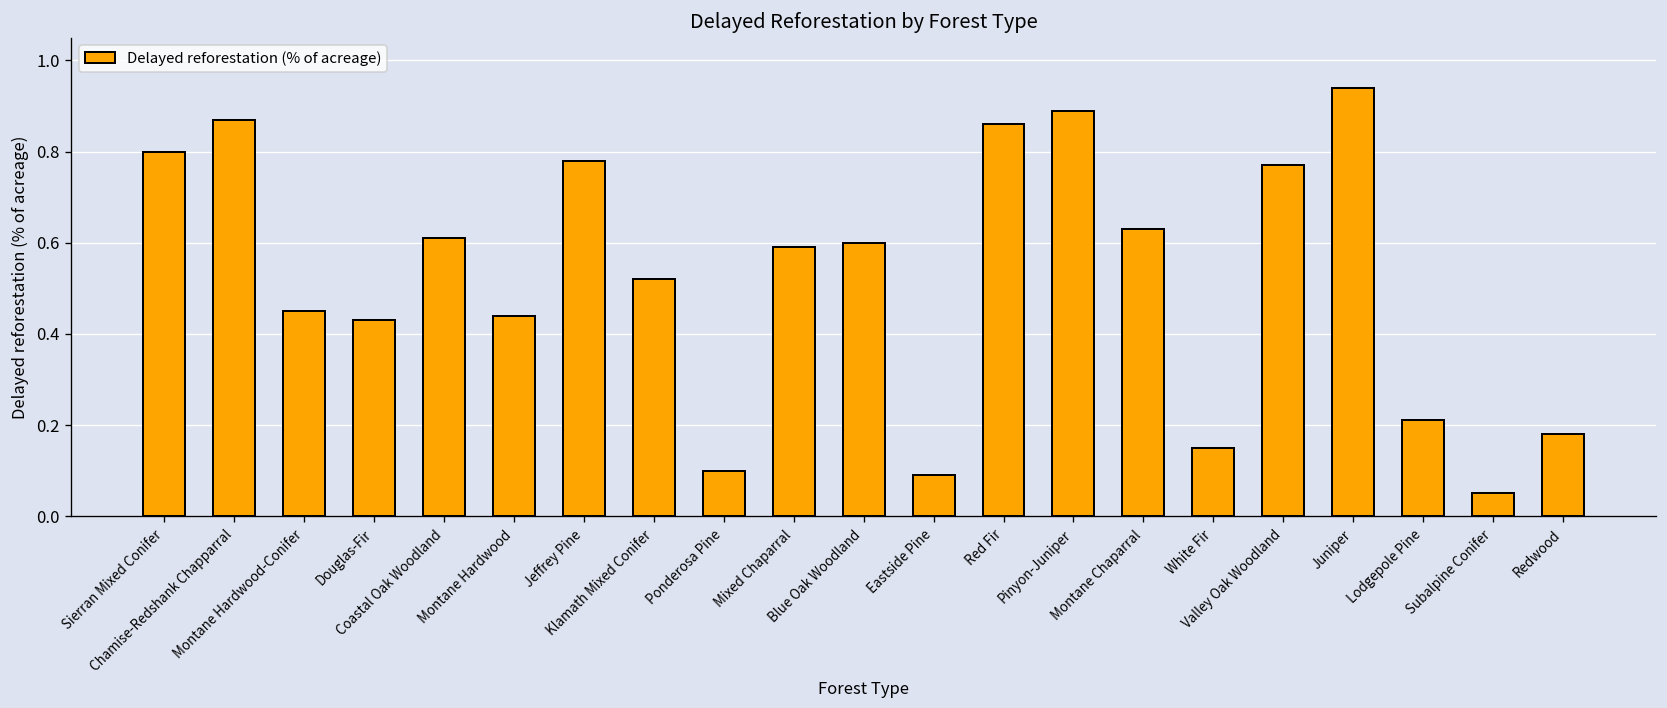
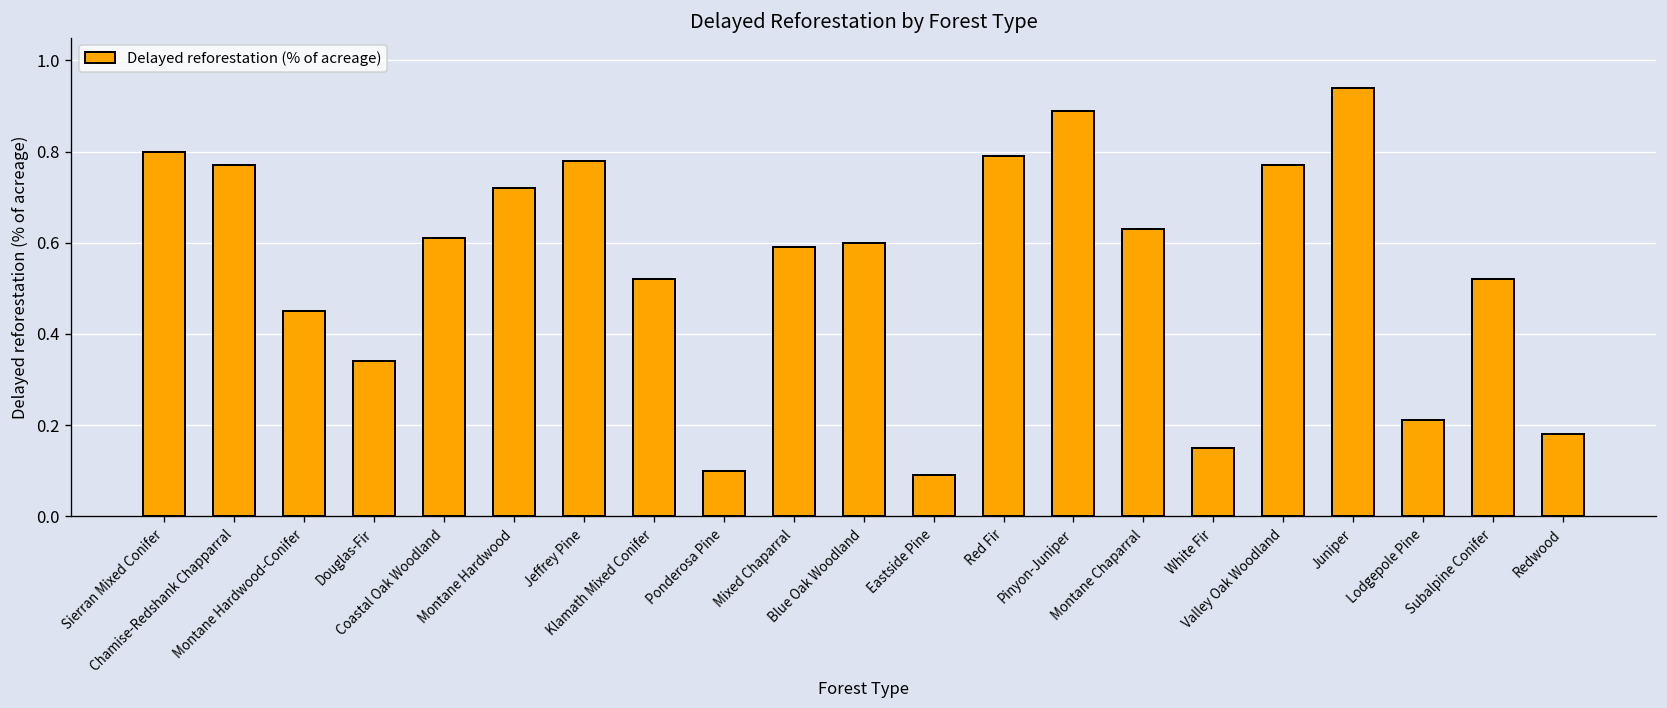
Chamise-Redshank Chapparral: 0.87 -> 0.77
Douglas-Fir: 0.43 -> 0.34
Montane Hardwood: 0.44 -> 0.72
Red Fir: 0.86 -> 0.79
Subalpine Conifer: 0.05 -> 0.52
